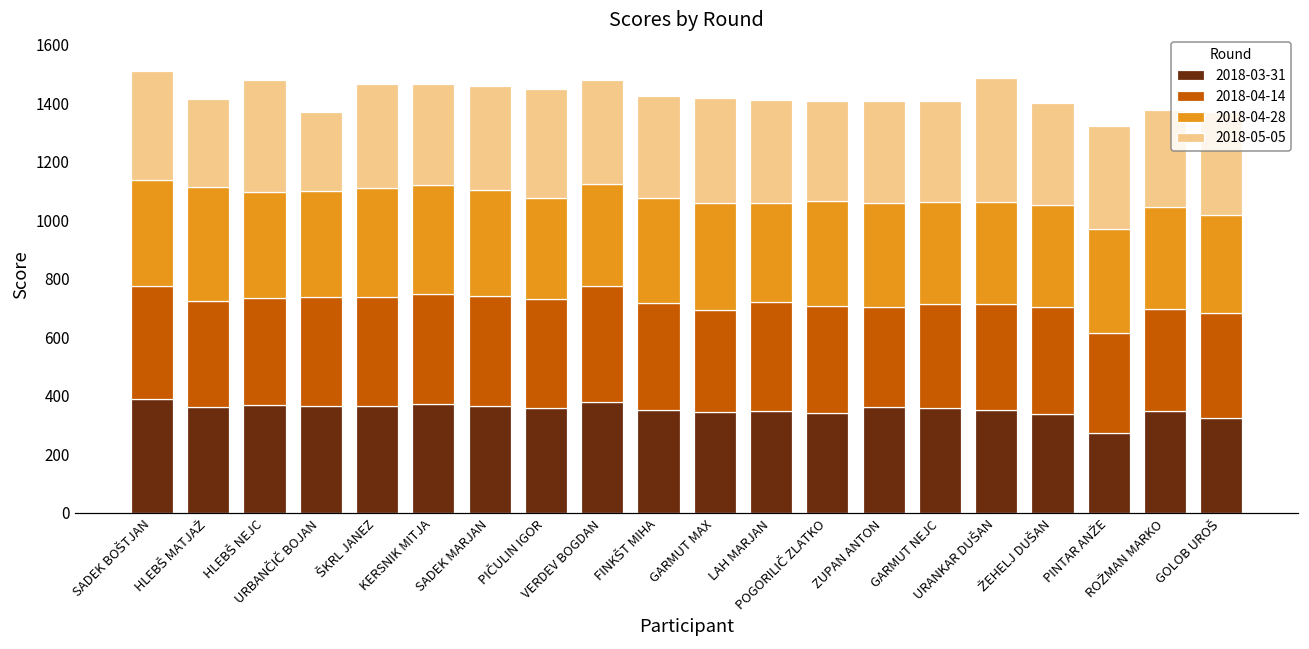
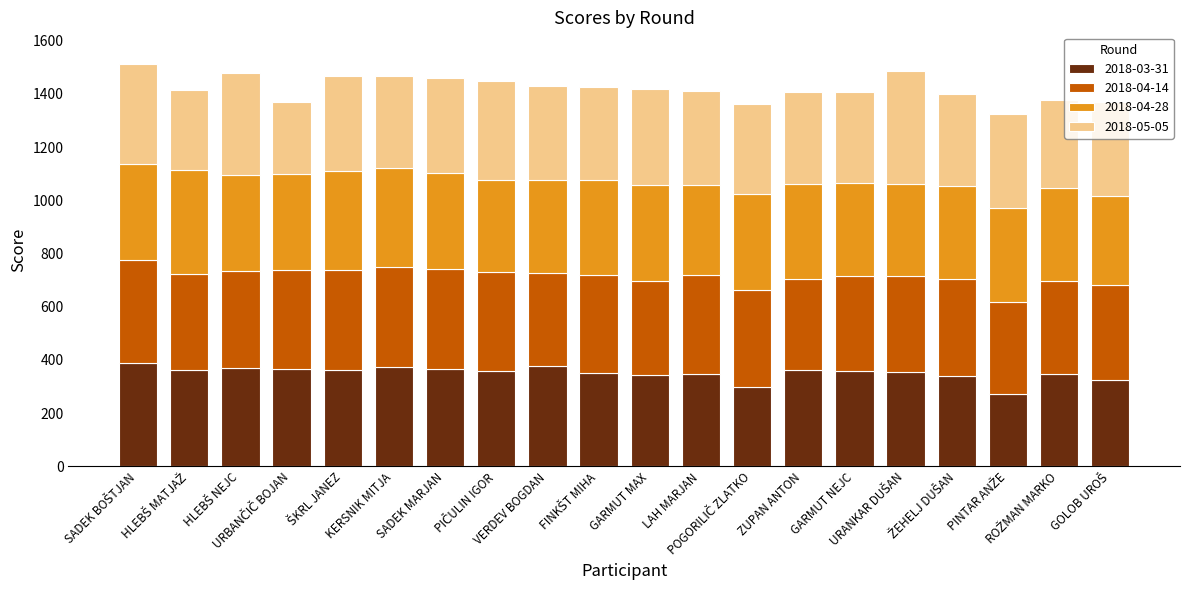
2018-04-14, VERDEV BOGDAN: 400 -> 350
2018-03-31, POGORILIČ ZLATKO: 340 -> 300
